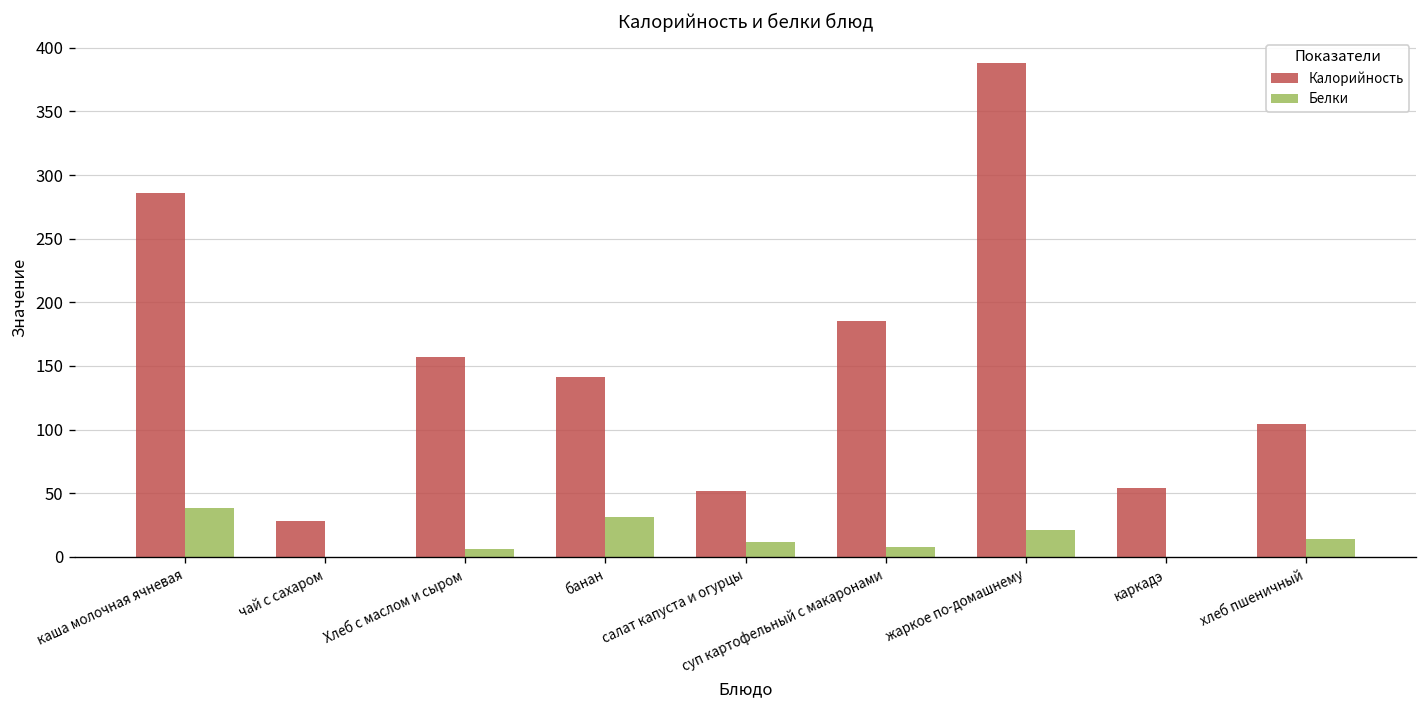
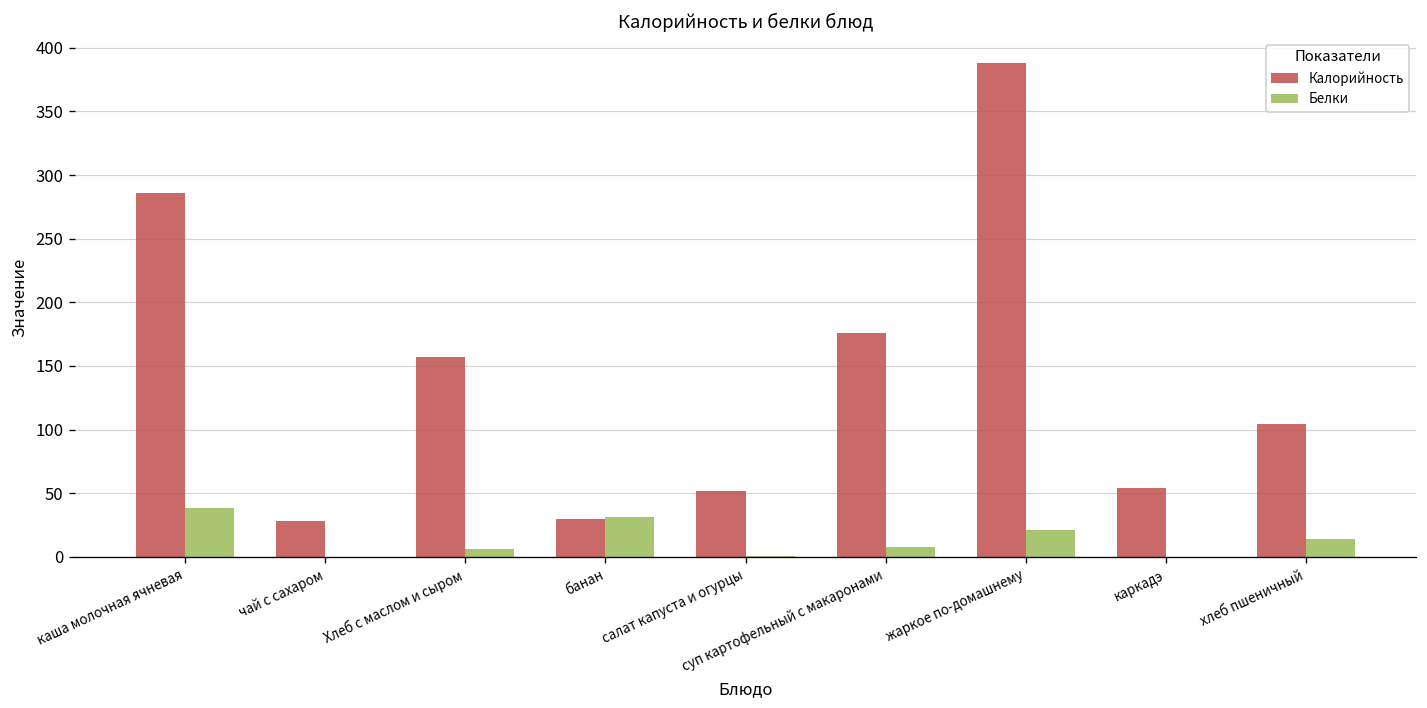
Калорийность, банан: 141 -> 30
Белки, салат капуста и огурцы: 12 -> 1
Калорийность, суп картофельный с макаронами: 185 -> 176
